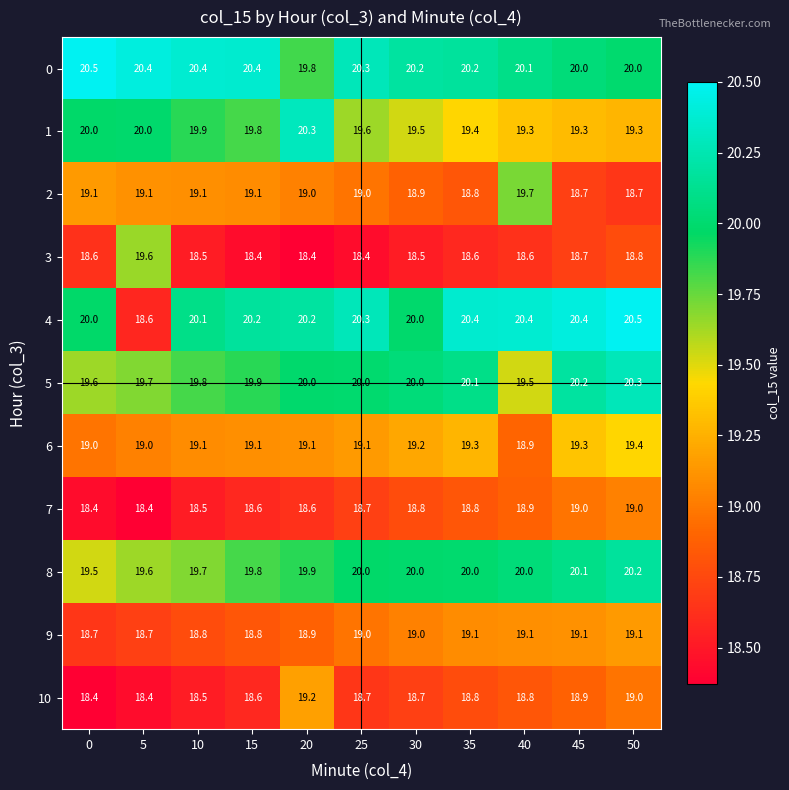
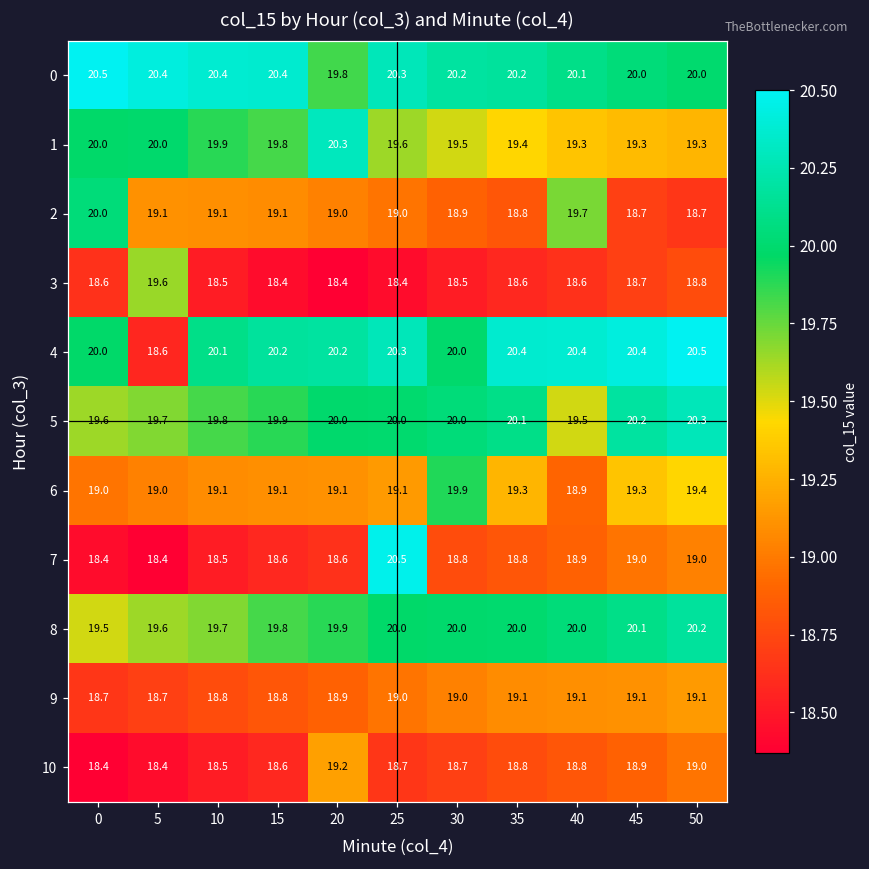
2, 0: 19.1 -> 20.0
6, 30: 19.2 -> 19.9
7, 25: 18.7 -> 20.5
